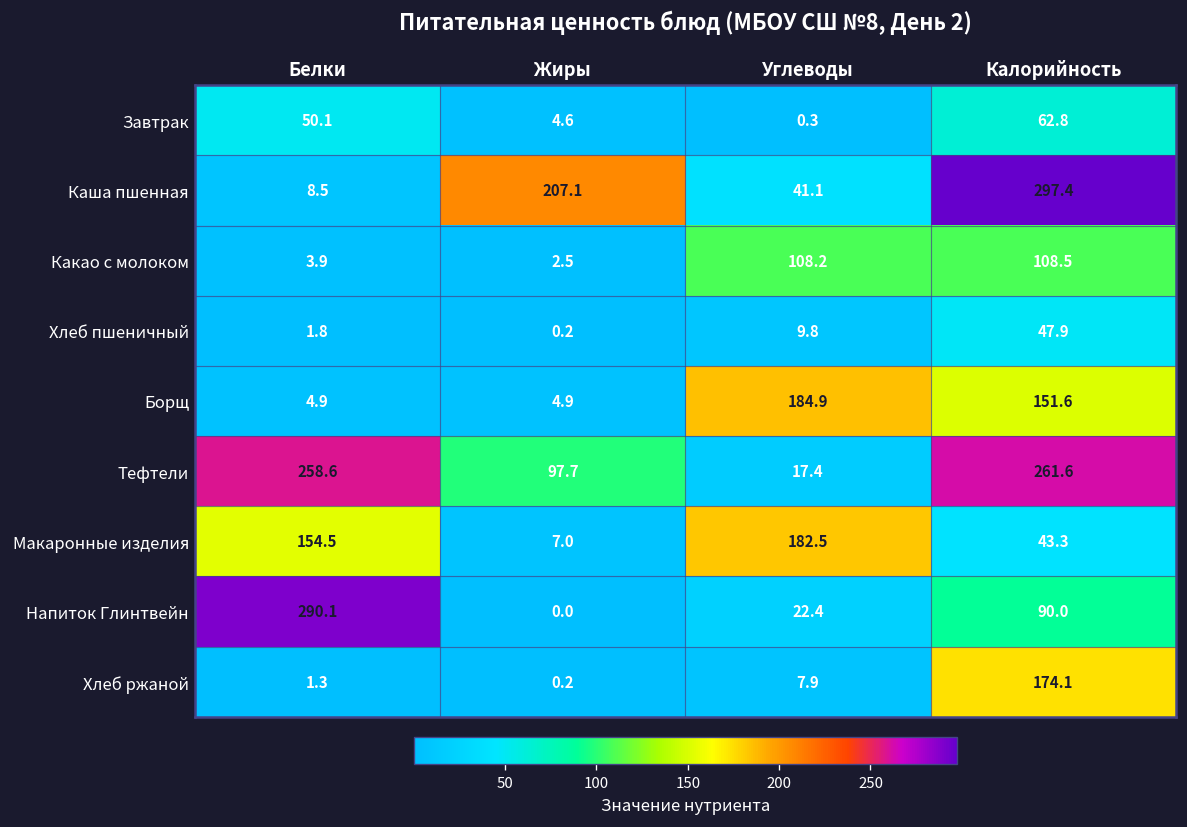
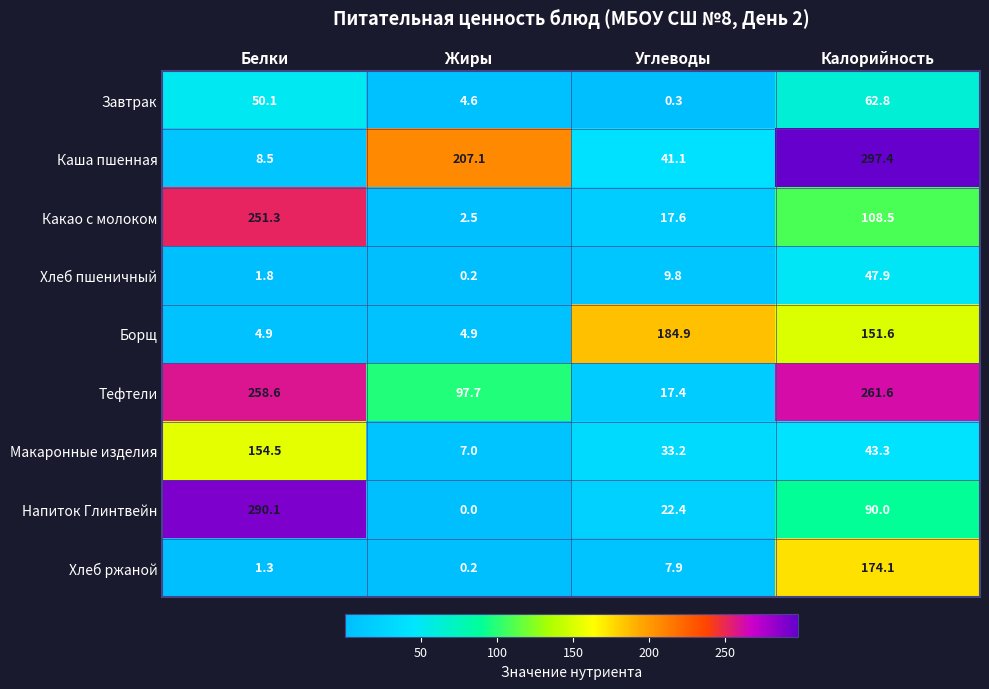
Какао с молоком, Белки: 3.9 -> 251.3
Какао с молоком, Углеводы: 108.2 -> 17.6
Макаронные изделия, Углеводы: 182.5 -> 33.2
